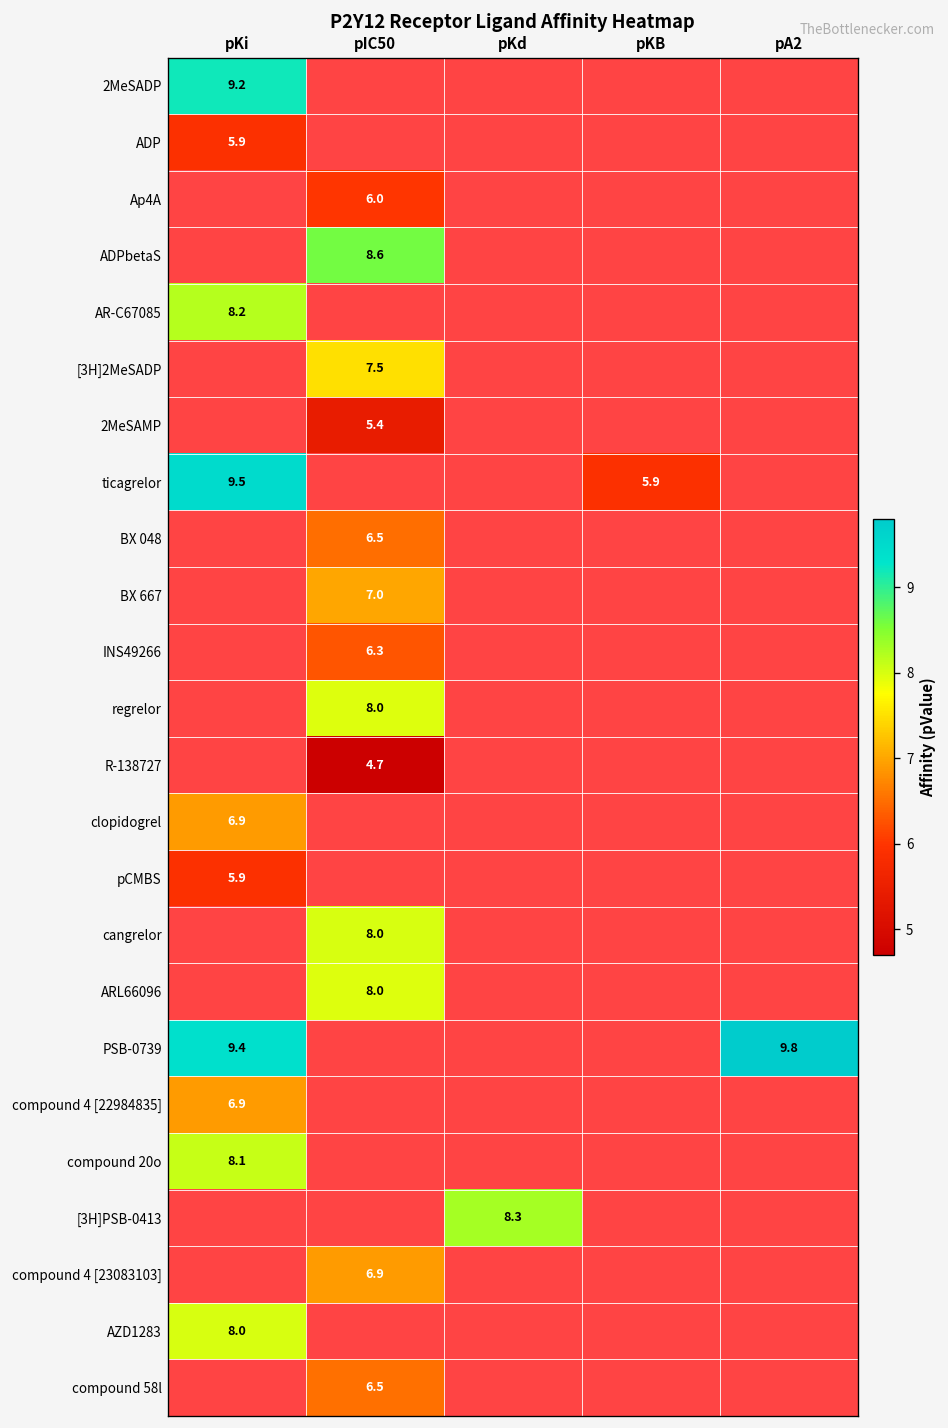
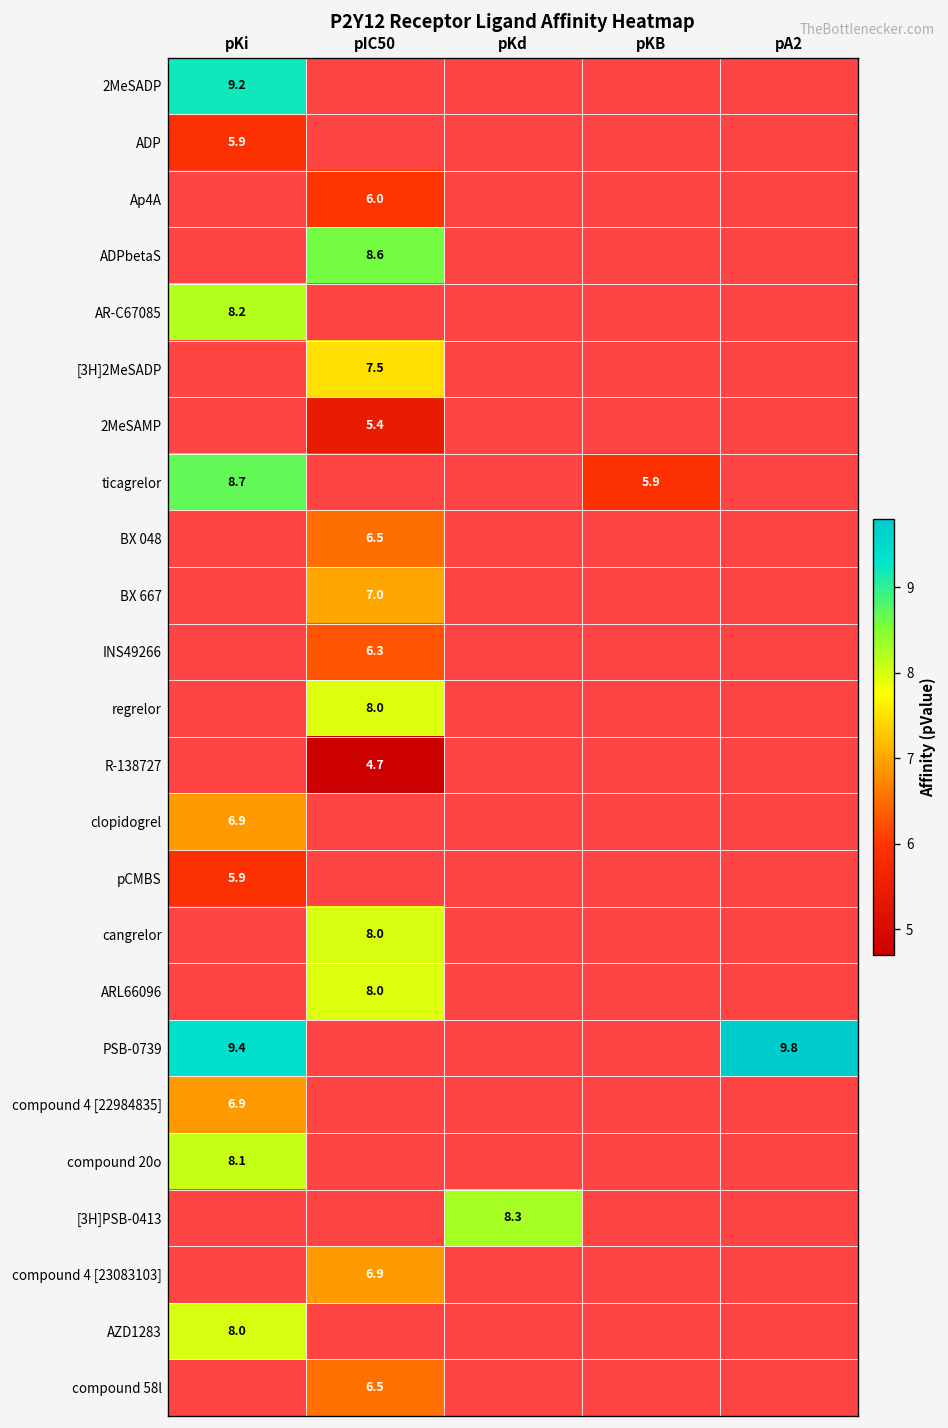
ticagrelor, pKi: 9.5 -> 8.7
